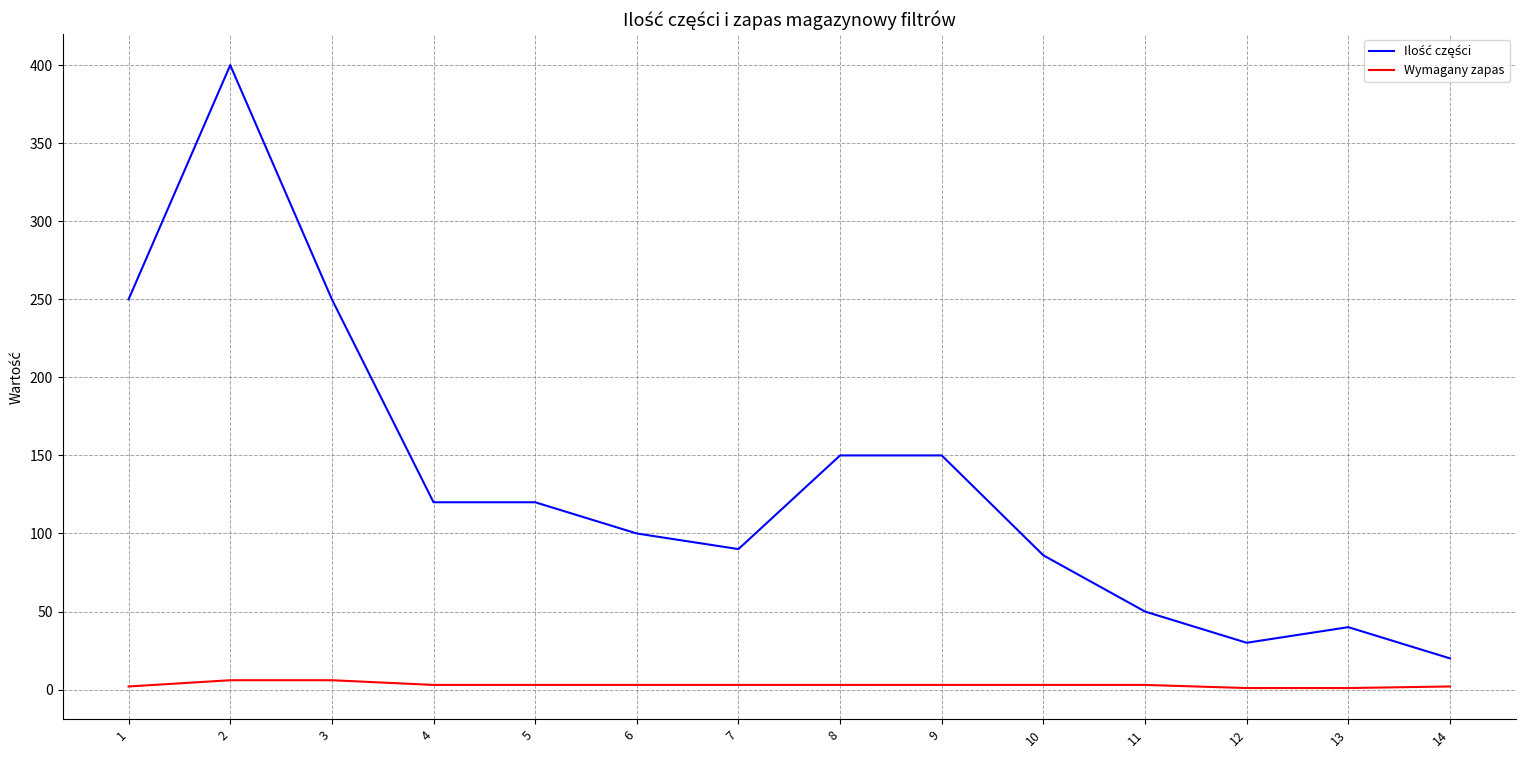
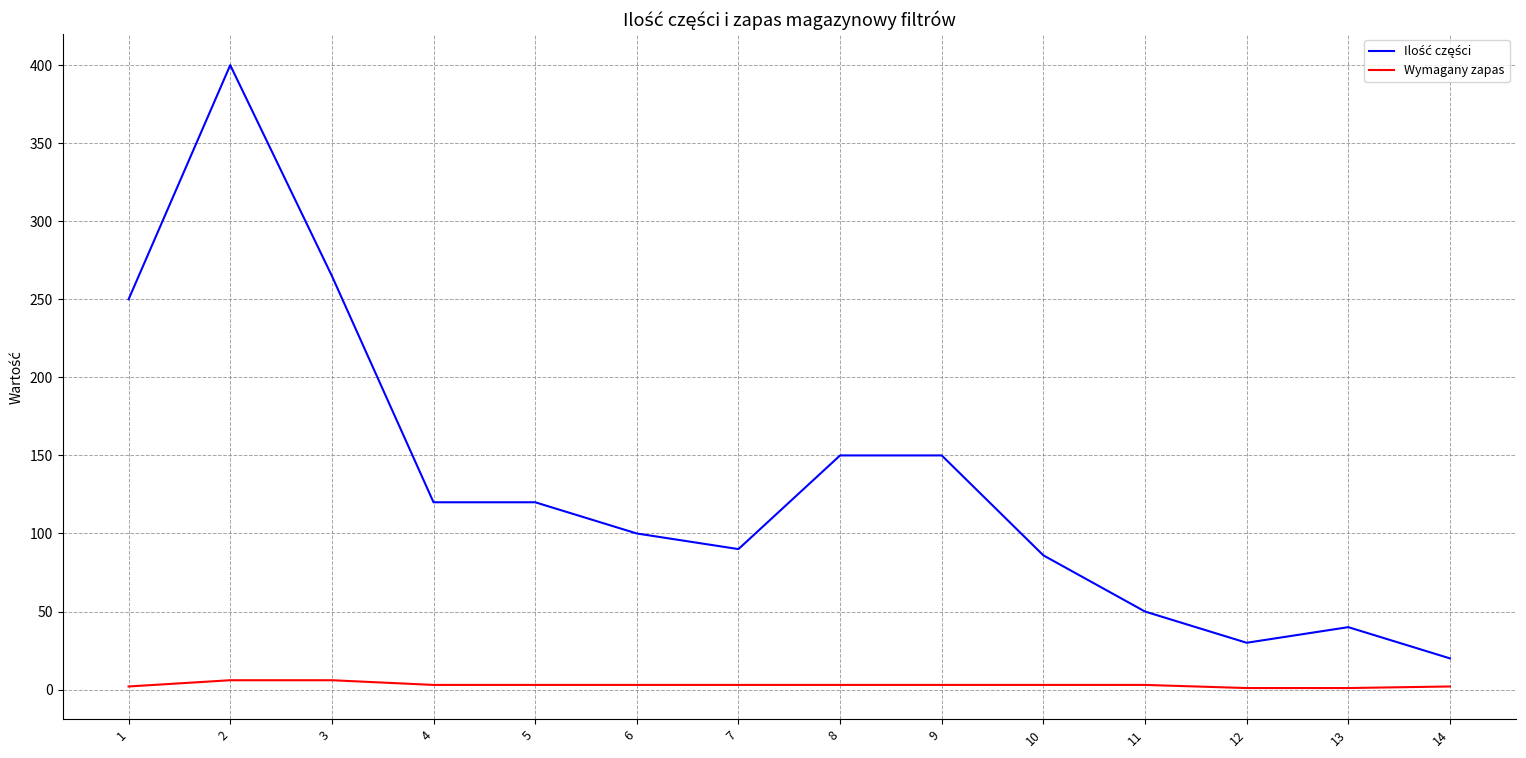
Ilość części, 3: 250 -> 265
